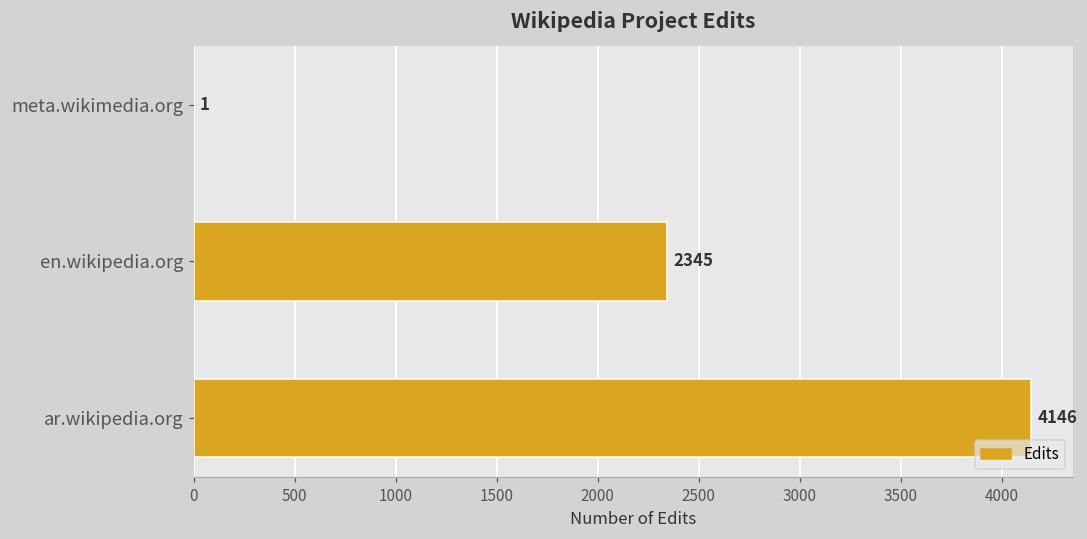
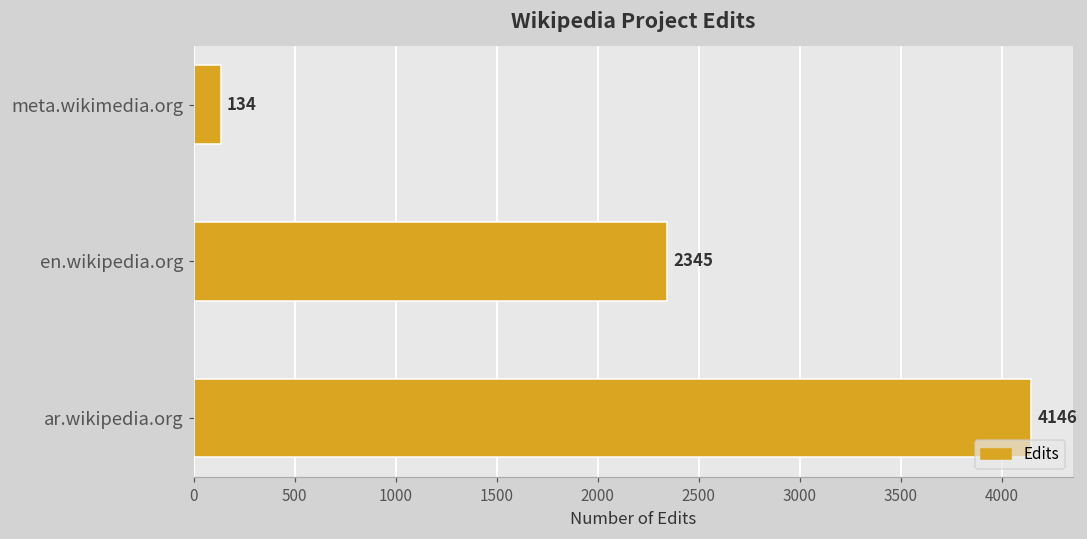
meta.wikimedia.org: 1 -> 134
